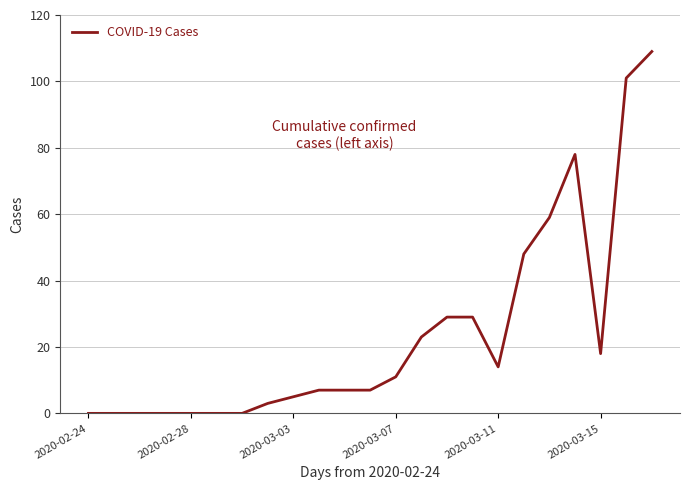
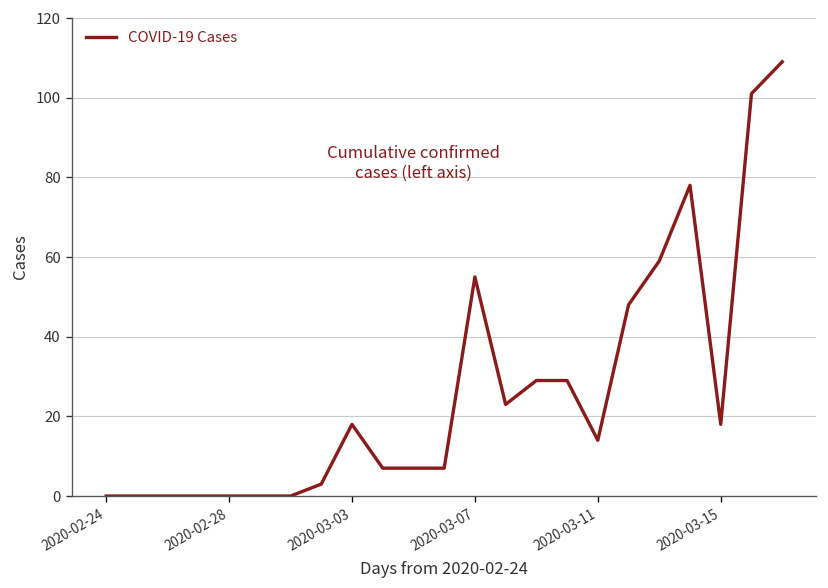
2020-03-03: 5 -> 18
2020-03-07: 11 -> 55
